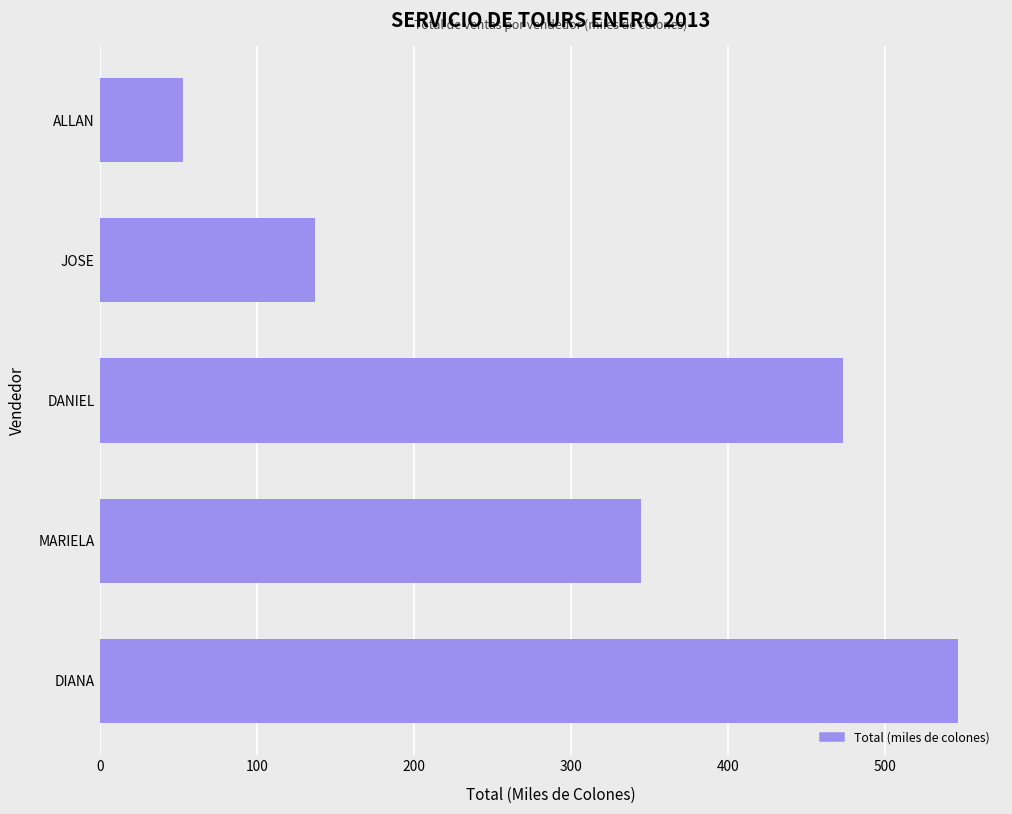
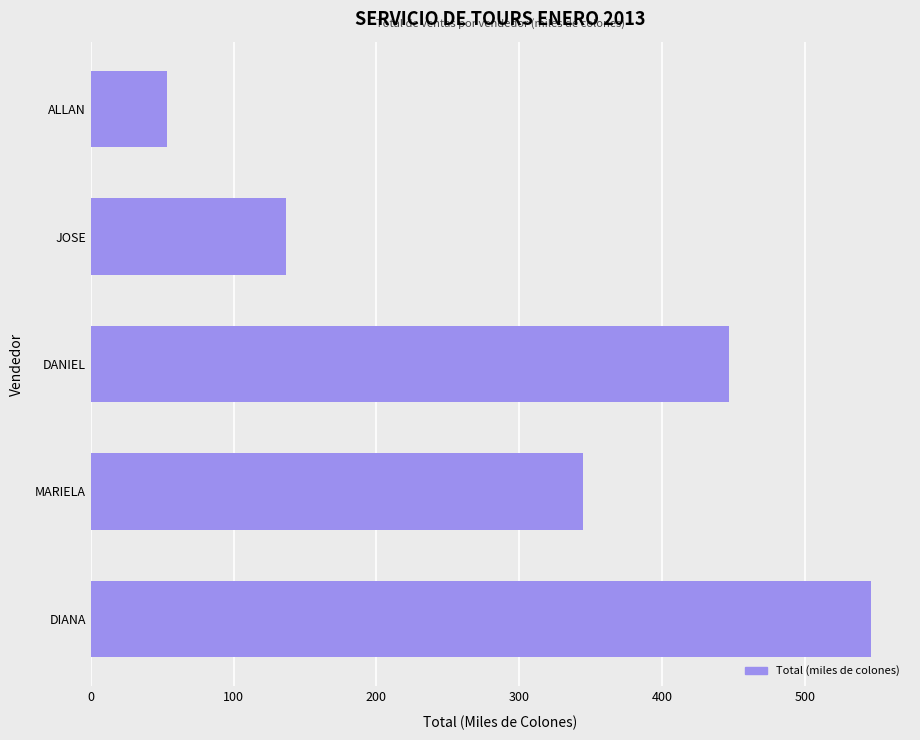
DANIEL: 473 -> 447
